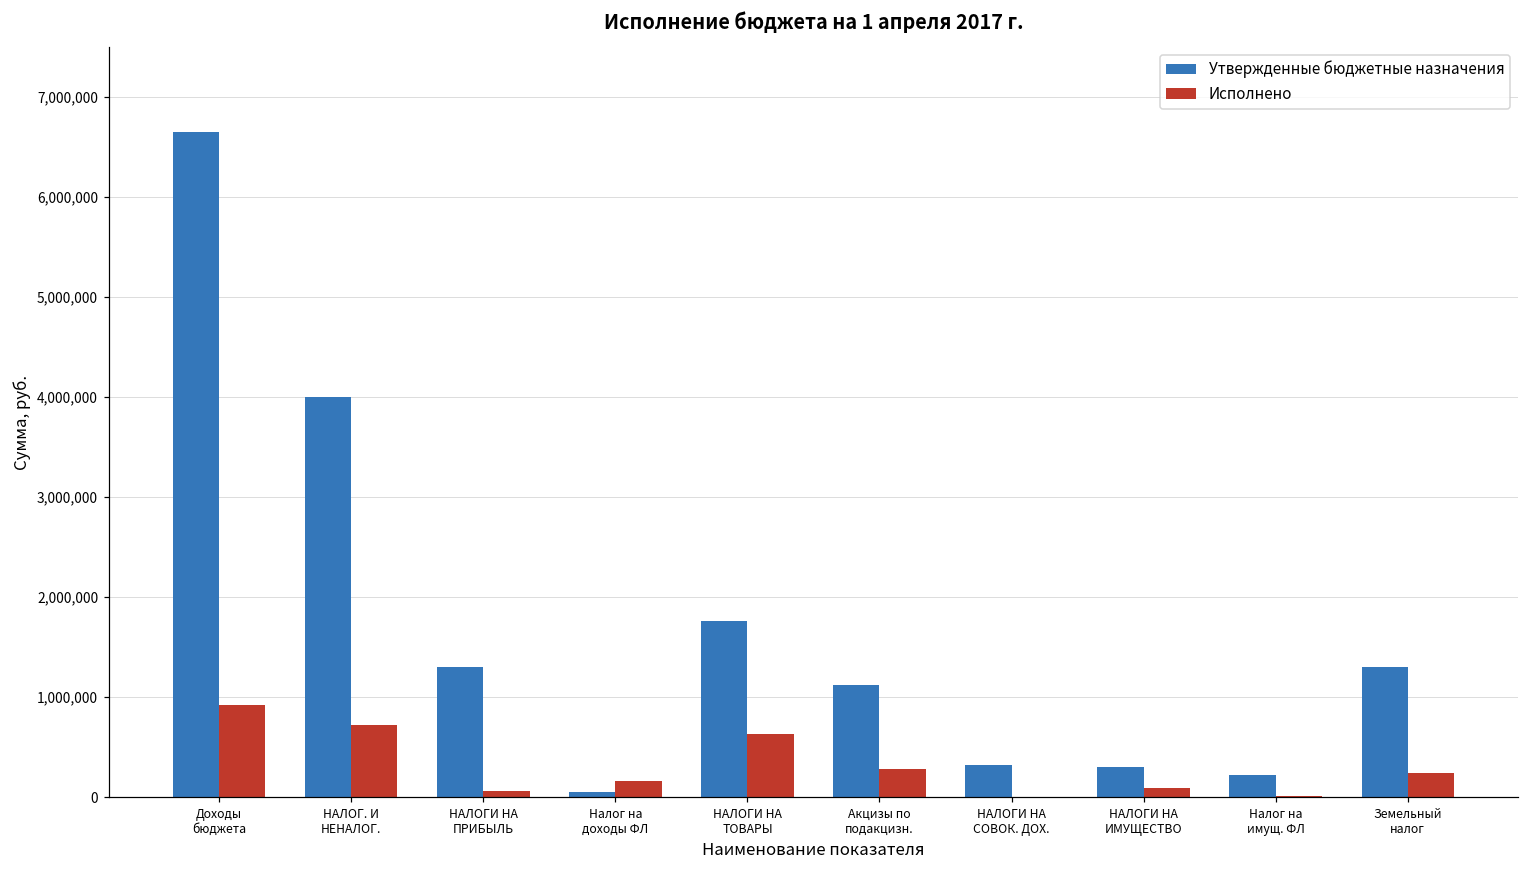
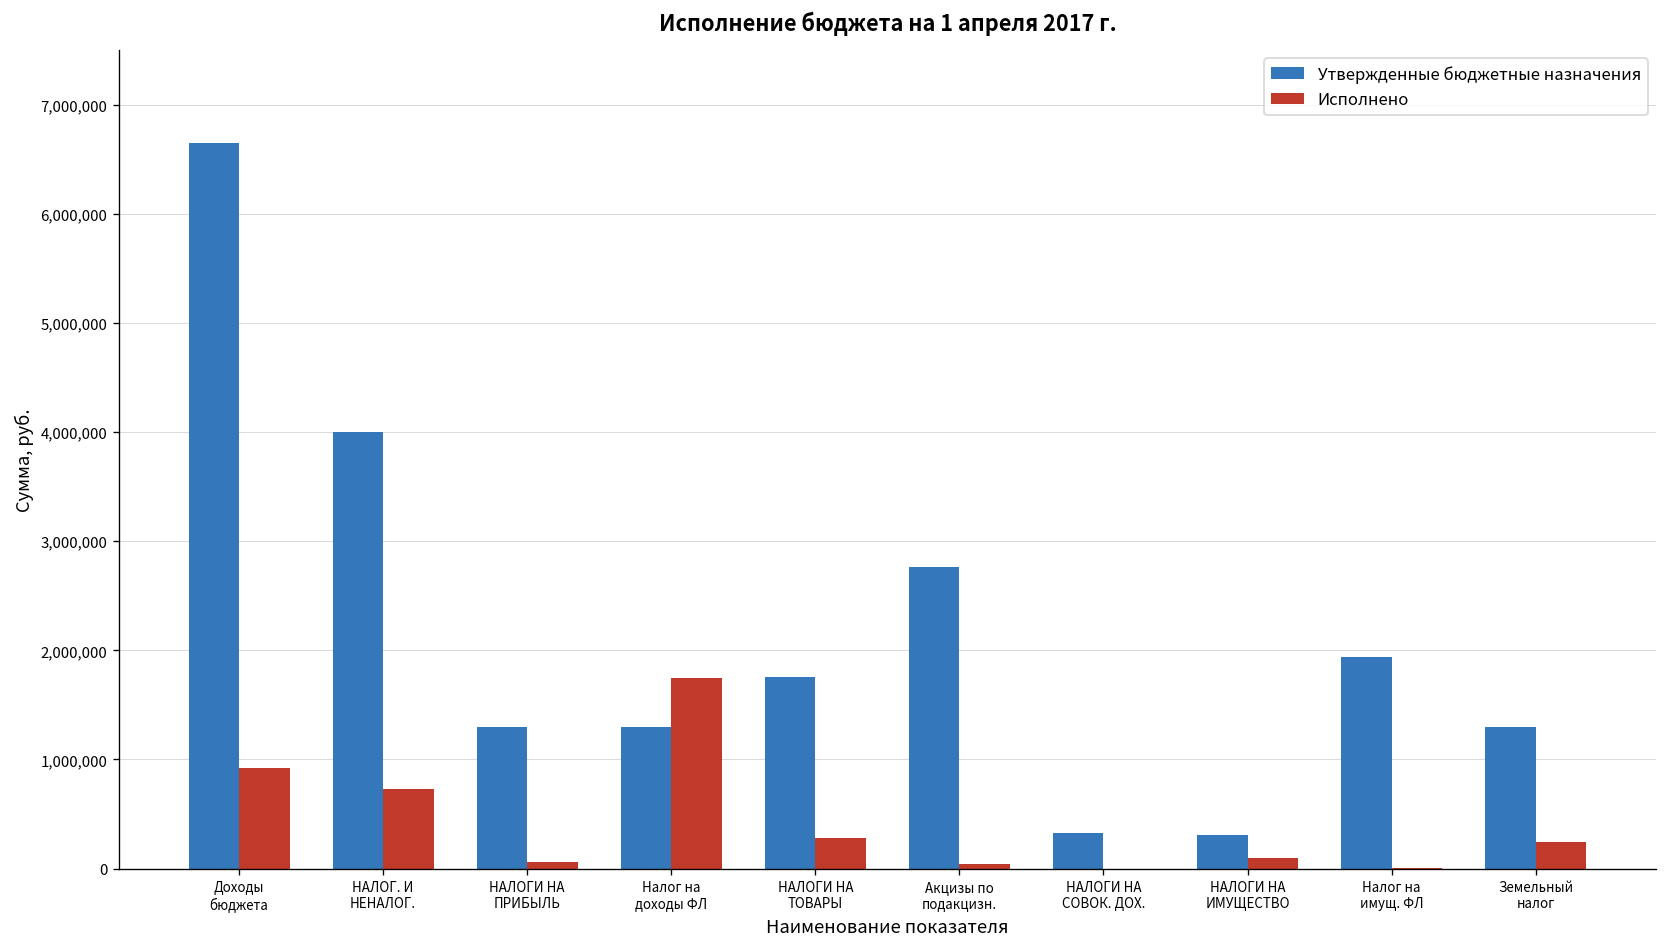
Утвержденные бюджетные назначения, Налог на доходы ФЛ: 100,000 -> 1,300,000
Исполнено, Налог на доходы ФЛ: 200,000 -> 1,700,000
Исполнено, НАЛОГИ НА ТОВАРЫ: 600,000 -> 300,000
Утвержденные бюджетные назначения, Акцизы по подакцизн.: 1,100,000 -> 2,800,000
Исполнено, Акцизы по подакцизн.: 300,000 -> 0
Утвержденные бюджетные назначения, Налог на имущ. ФЛ: 200,000 -> 1,900,000
